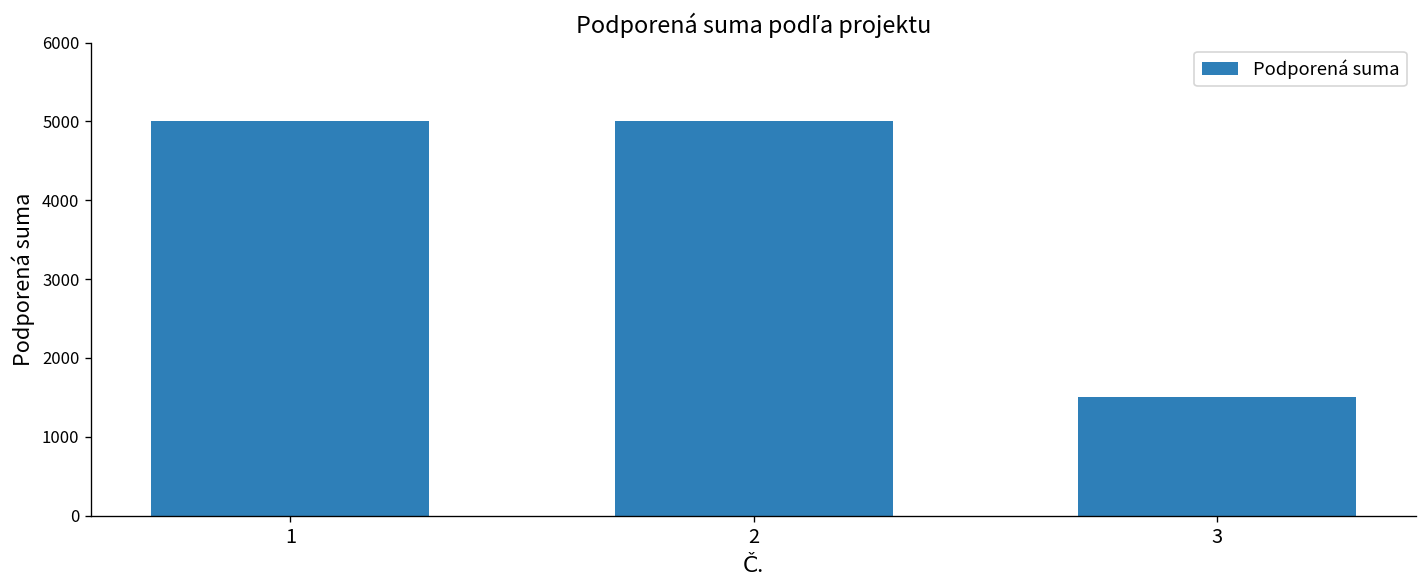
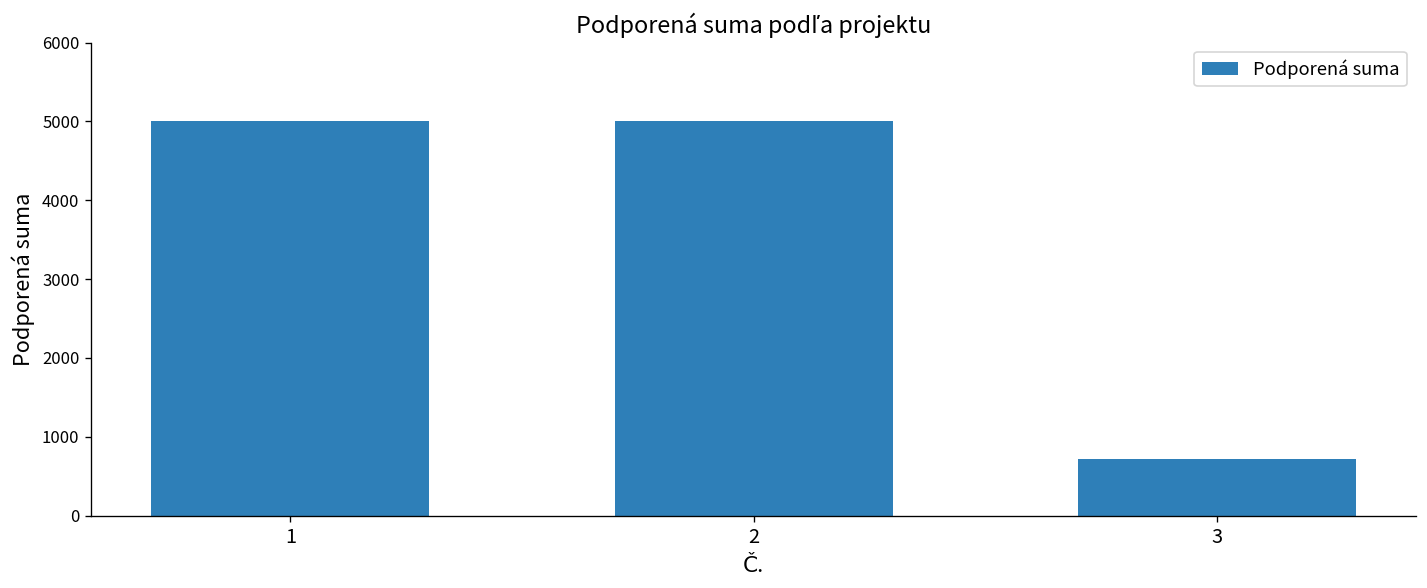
3: 1500 -> 700
